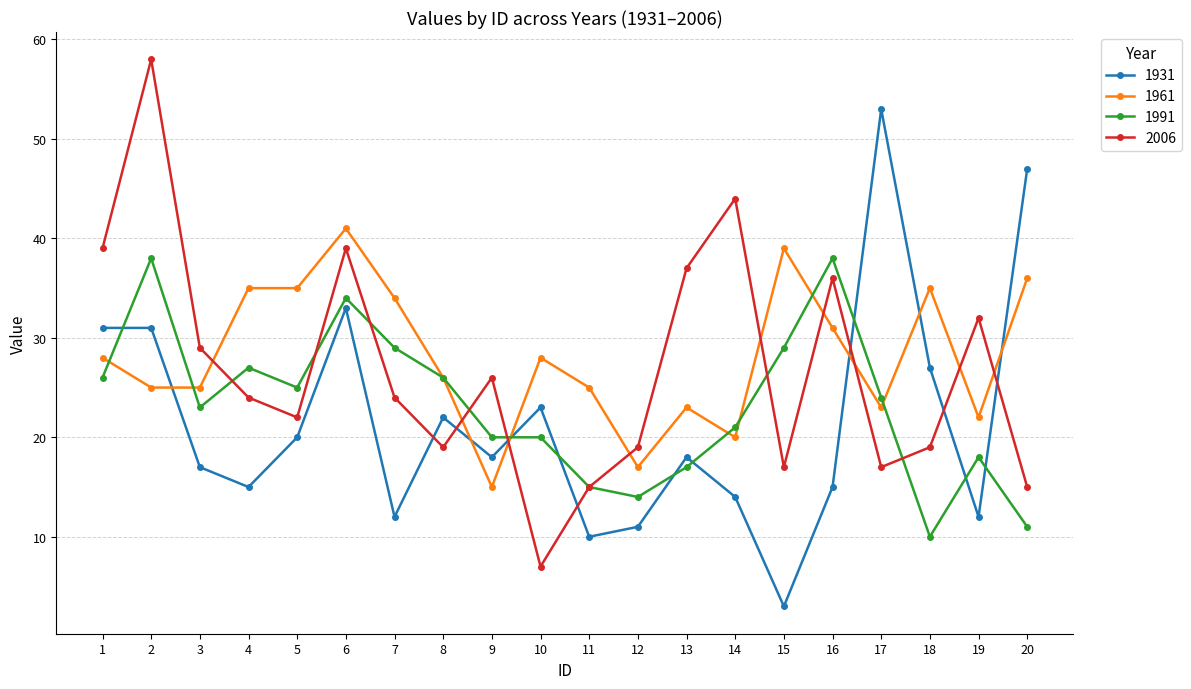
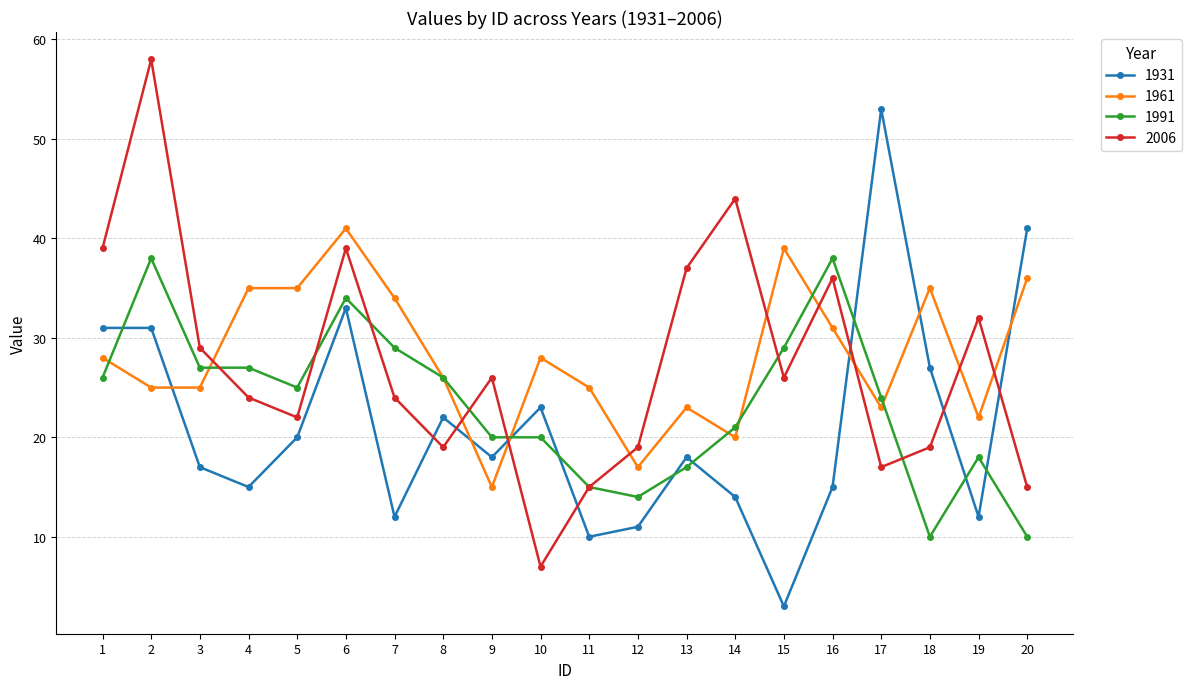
1991, 3: 23 -> 27
2006, 15: 17 -> 26
1931, 20: 47 -> 41
1991, 20: 11 -> 10
